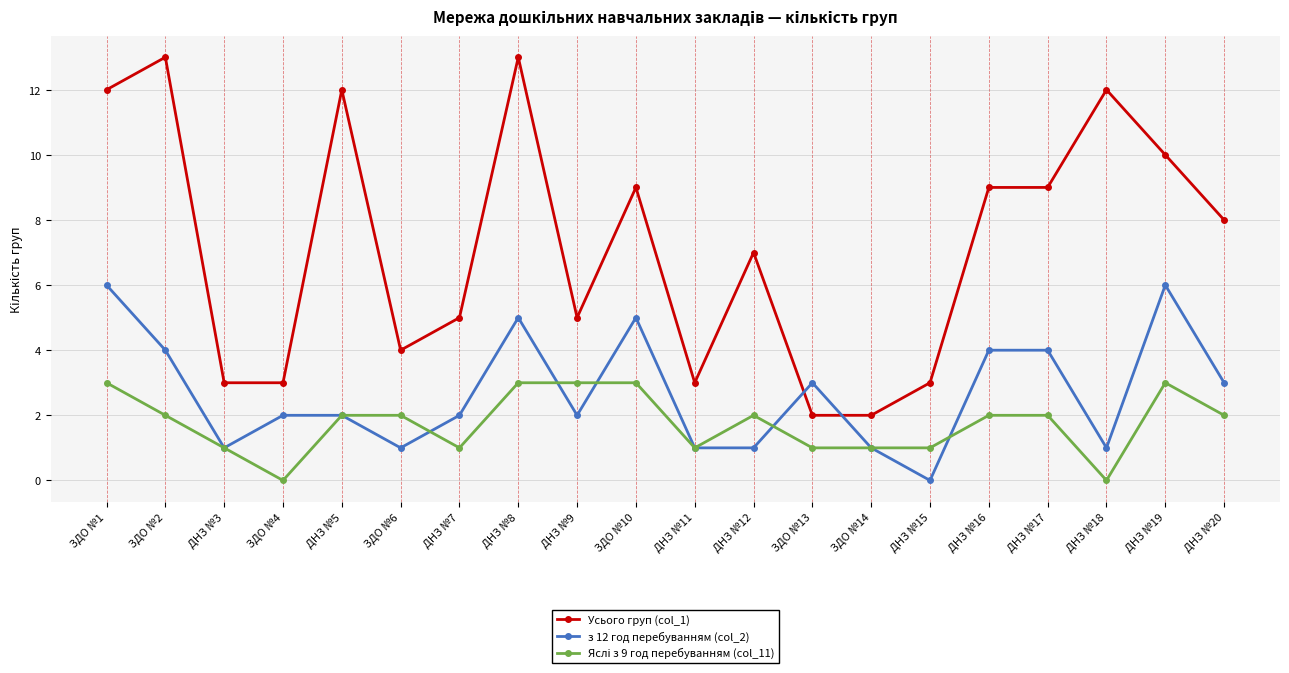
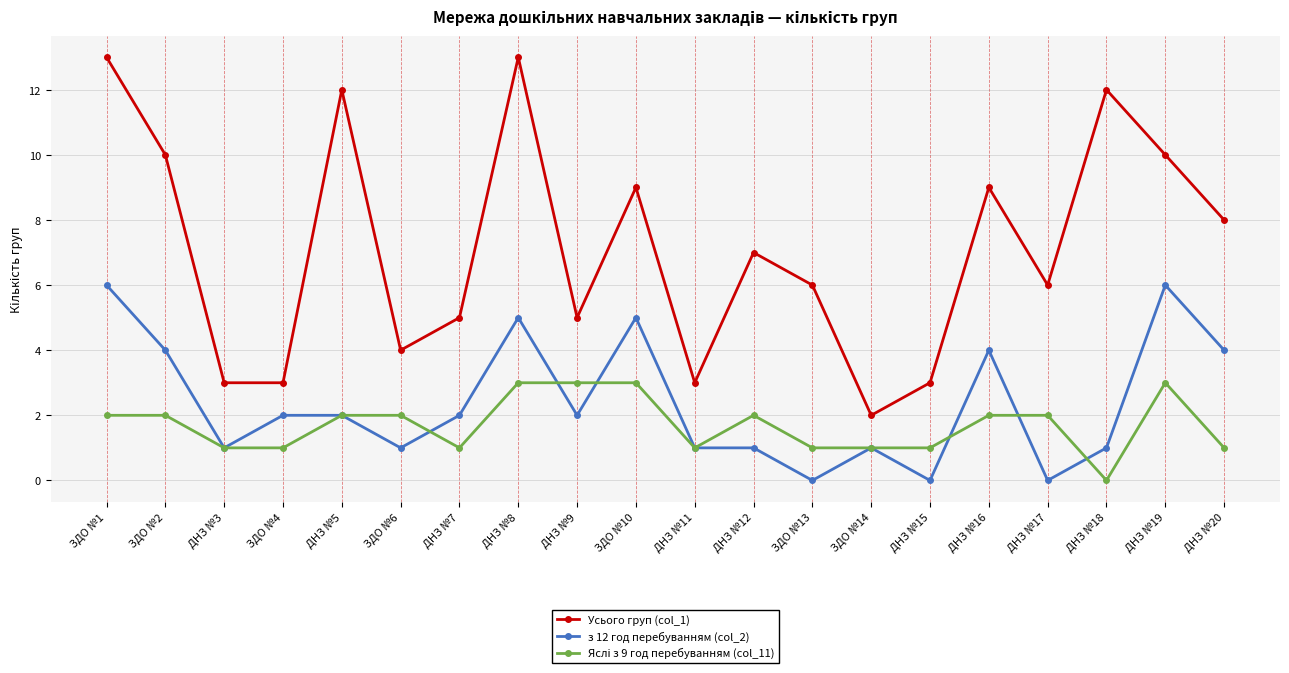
Усього груп (col_1), ЗДО №1: 12 -> 13
Яслі з 9 год перебуванням (col_11), ЗДО №1: 3 -> 2
Усього груп (col_1), ЗДО №2: 13 -> 10
Яслі з 9 год перебуванням (col_11), ЗДО №4: 0 -> 1
Усього груп (col_1), ЗДО №13: 2 -> 6
з 12 год перебуванням (col_2), ЗДО №13: 3 -> 0
Усього груп (col_1), ДНЗ №17: 9 -> 6
з 12 год перебуванням (col_2), ДНЗ №17: 4 -> 0
з 12 год перебуванням (col_2), ДНЗ №20: 3 -> 4
Яслі з 9 год перебуванням (col_11), ДНЗ №20: 2 -> 1
